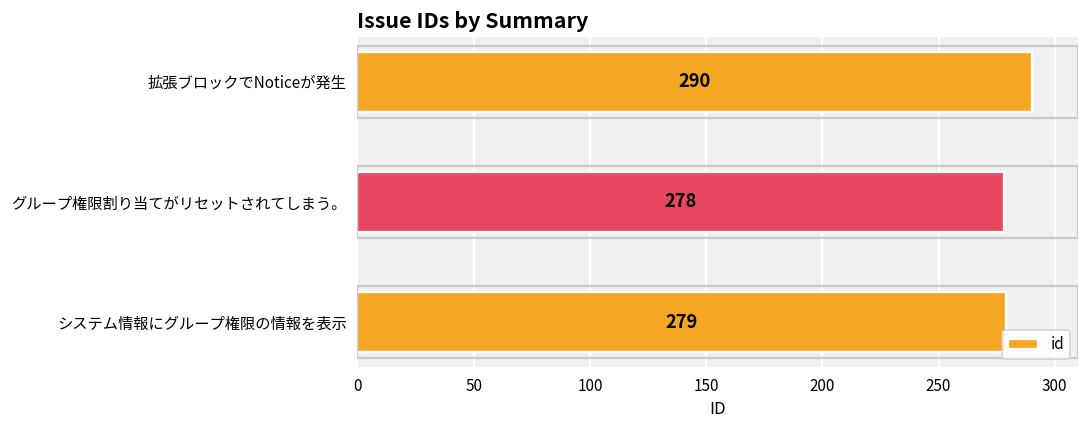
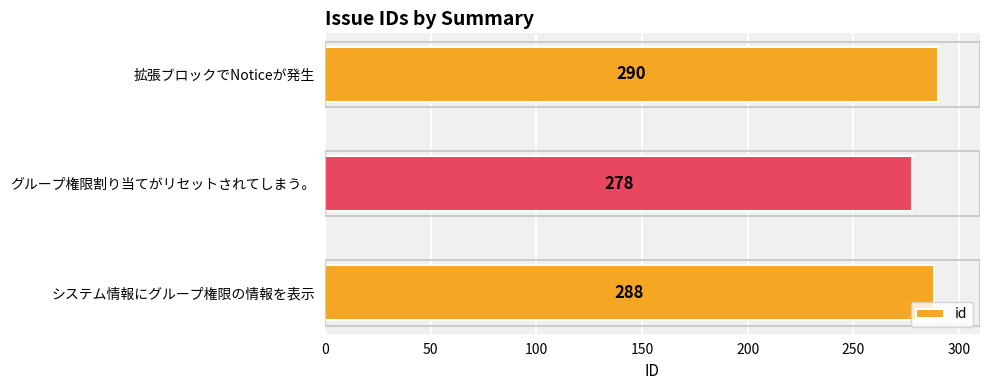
システム情報にグループ権限の情報を表示: 279 -> 288
